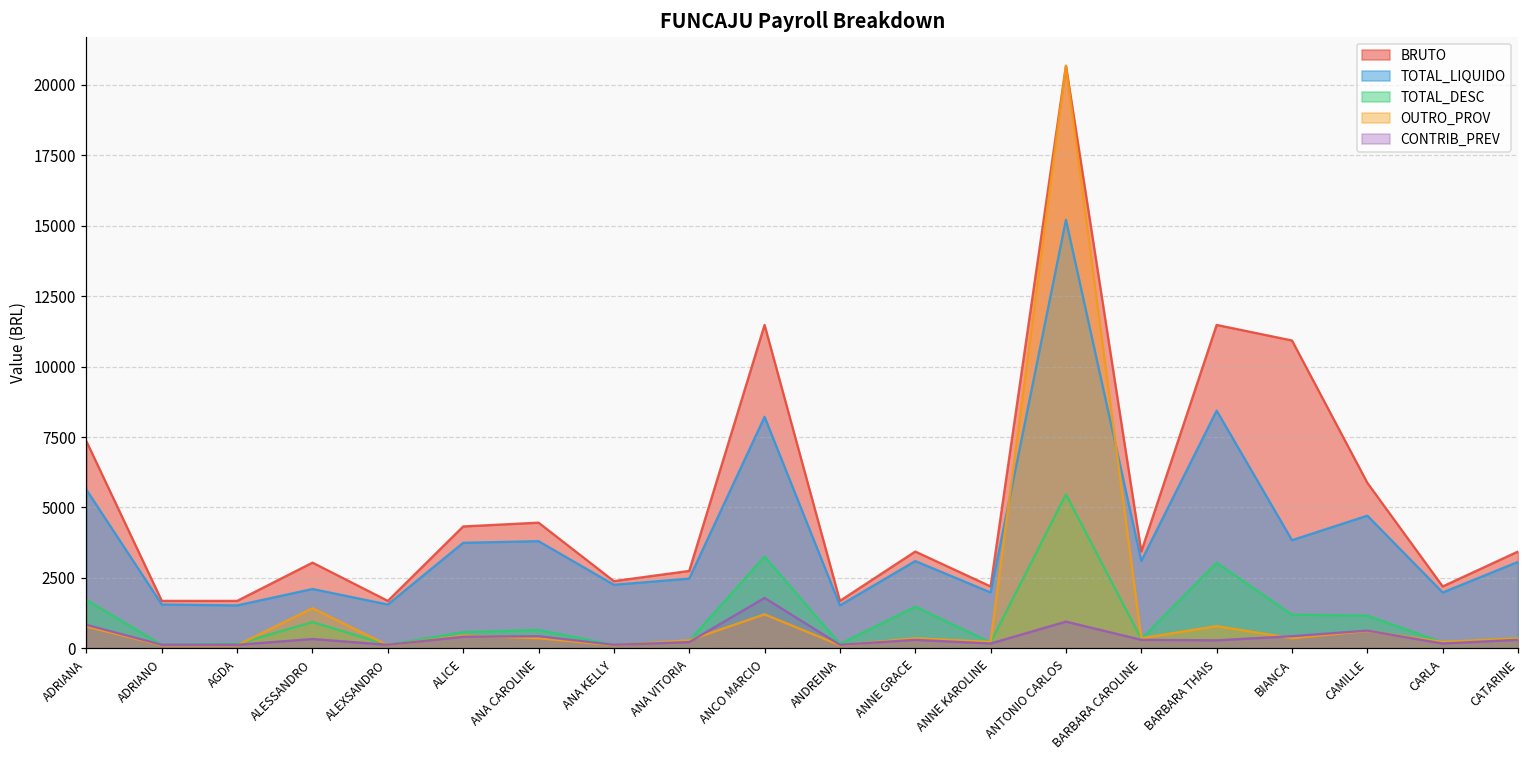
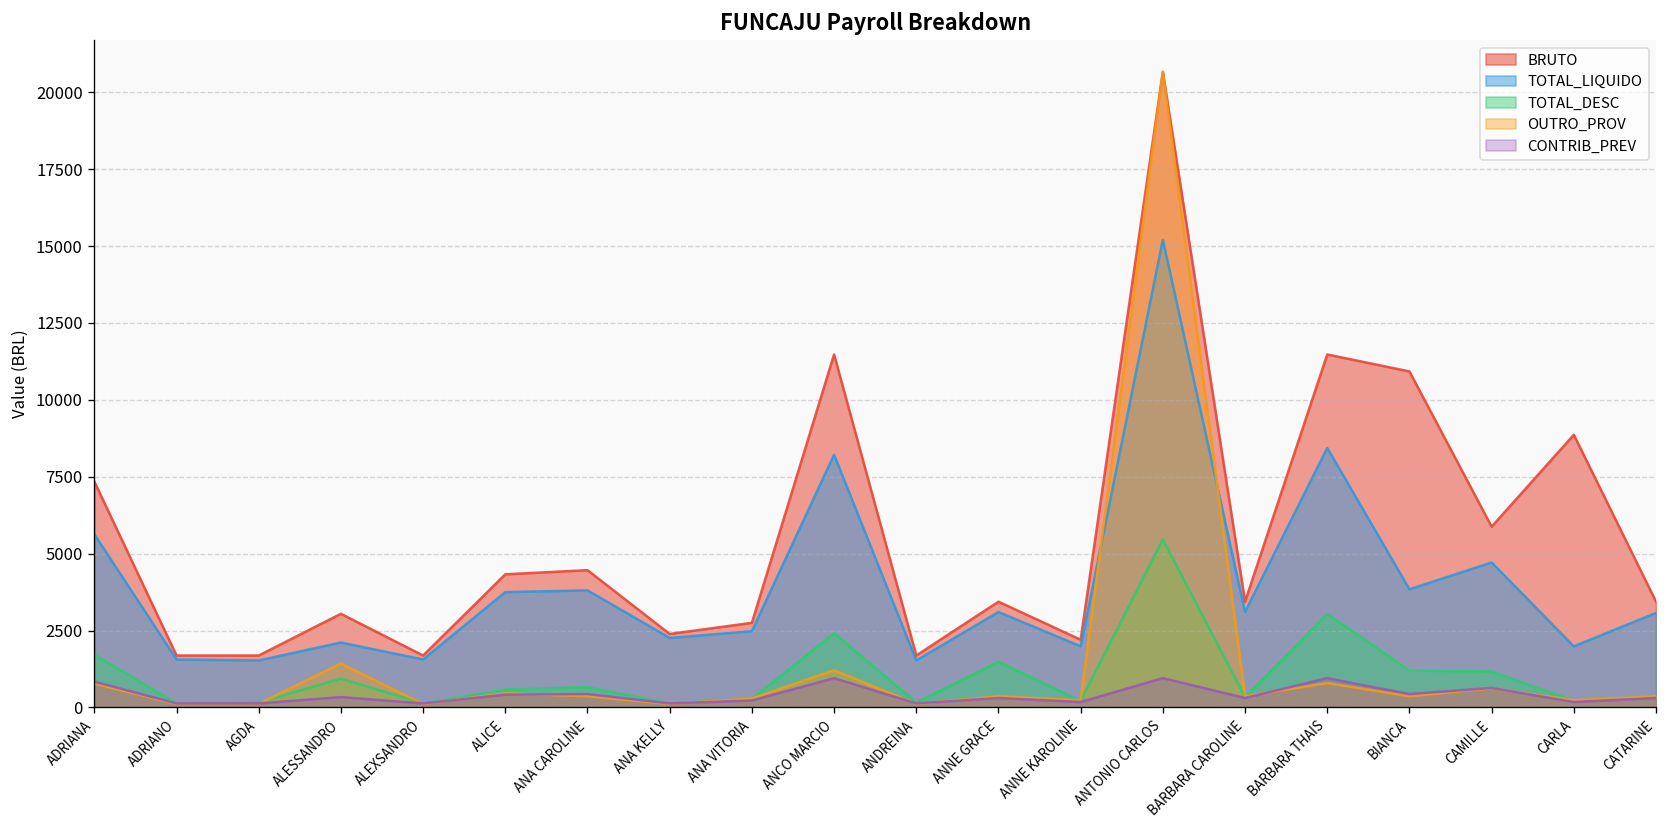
TOTAL_DESC, ANCO MARCIO: 3300 -> 2400
CONTRIB_PREV, ANCO MARCIO: 1800 -> 1000
CONTRIB_PREV, BARBARA THAIS: 300 -> 1000
BRUTO, CARLA: 2200 -> 8900
